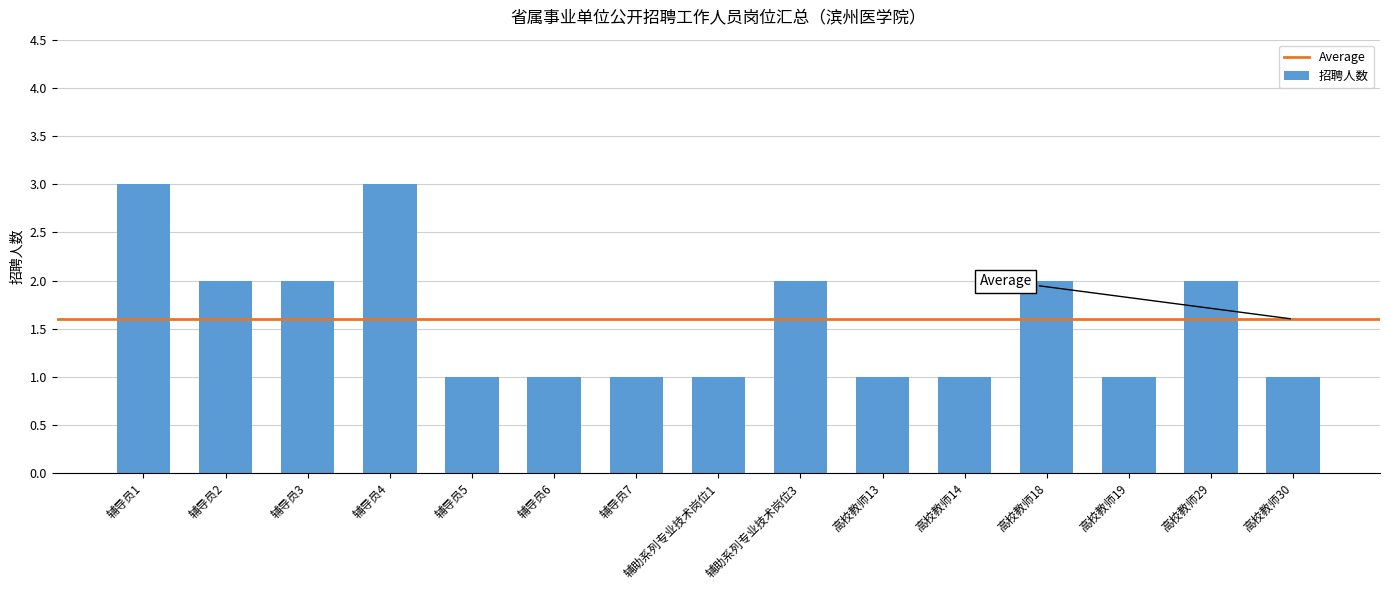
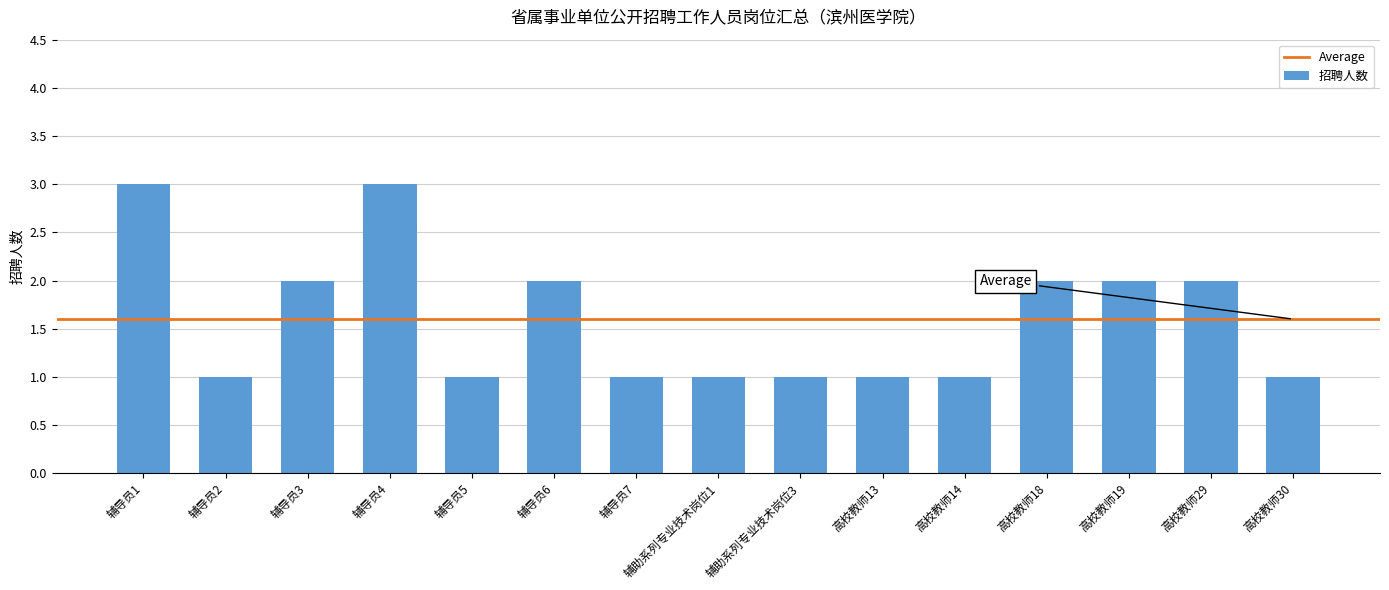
辅导员2: 2 -> 1
辅导员6: 1 -> 2
辅助系列专业技术岗位3: 2 -> 1
高校教师19: 1 -> 2
